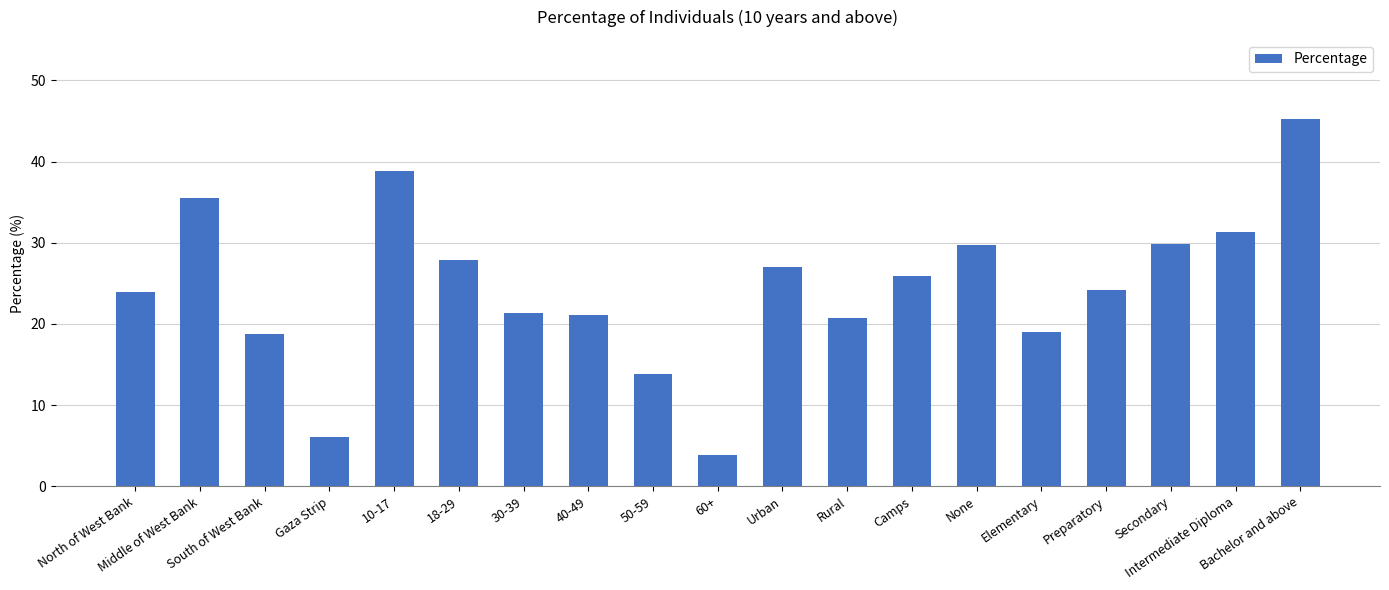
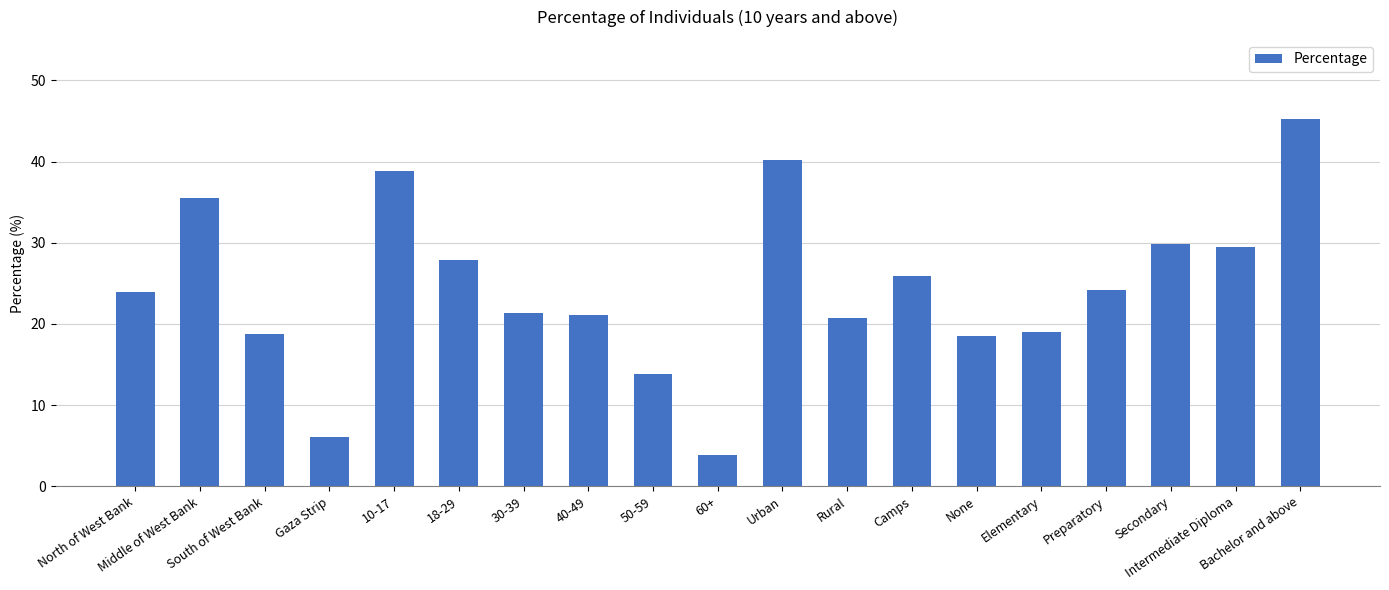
Urban: 27 -> 40
None: 30 -> 18
Intermediate Diploma: 31 -> 30
